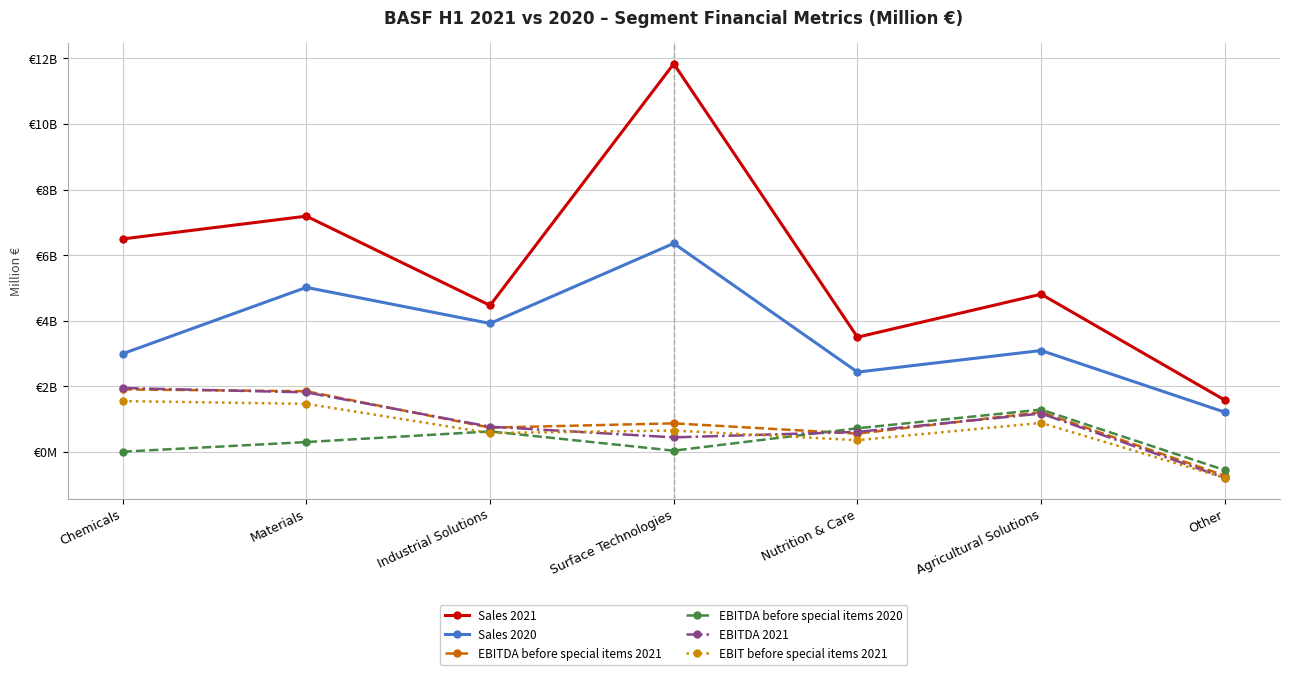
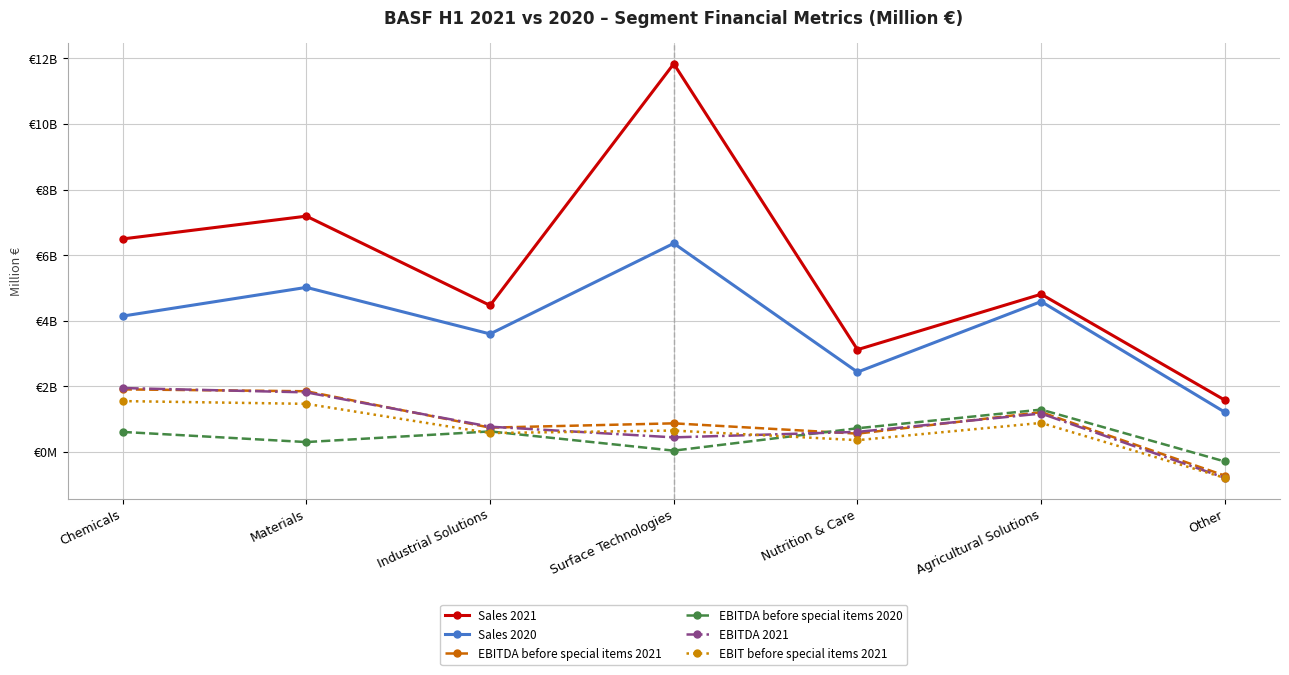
Sales 2020, Chemicals: €3000000000 -> €4100000000
EBITDA before special items 2020, Chemicals: €0 -> €600000000
Sales 2020, Industrial Solutions: €3900000000 -> €3600000000
Sales 2021, Nutrition & Care: €3500000000 -> €3100000000
Sales 2020, Agricultural Solutions: €3100000000 -> €4600000000
EBITDA before special items 2020, Other: €-600000000 -> €-300000000
